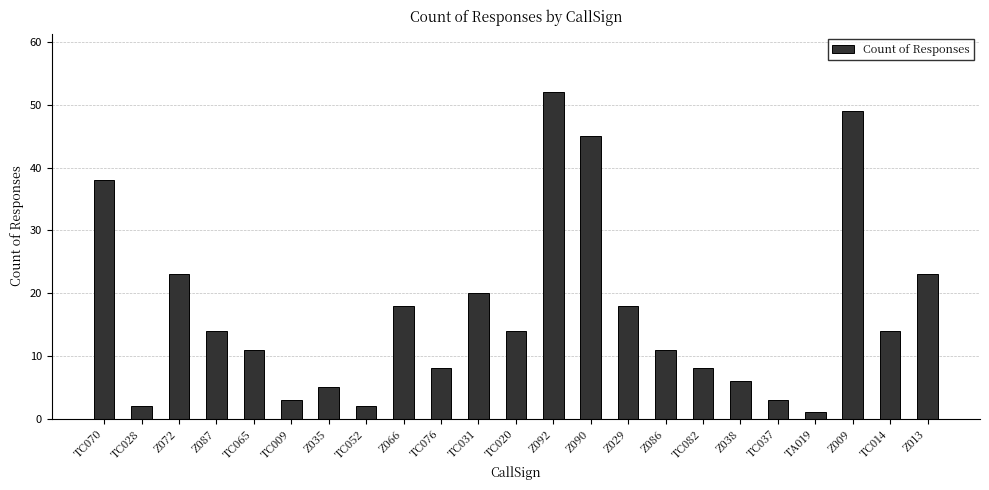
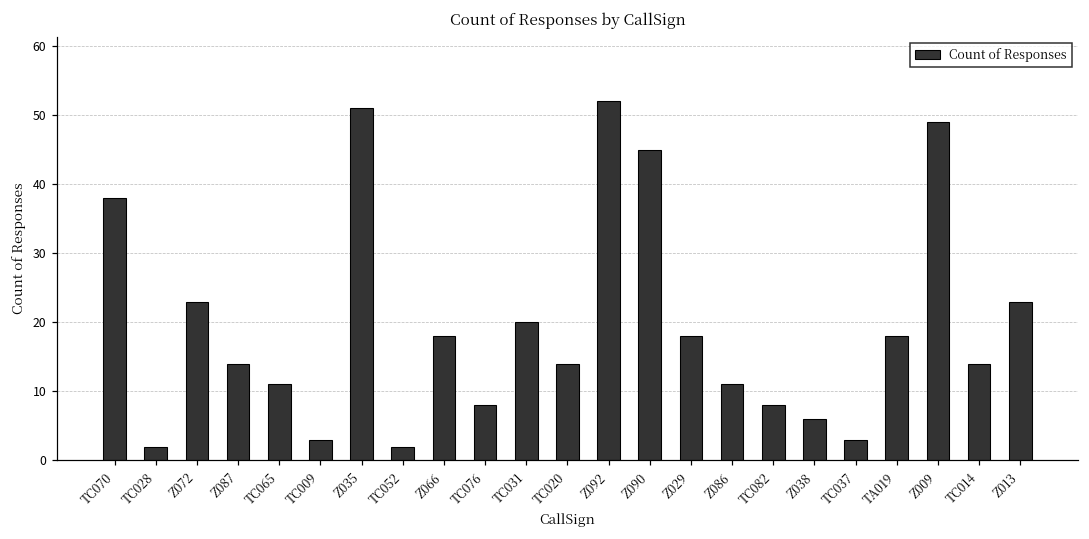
Z035: 5 -> 51
TA019: 1 -> 18
